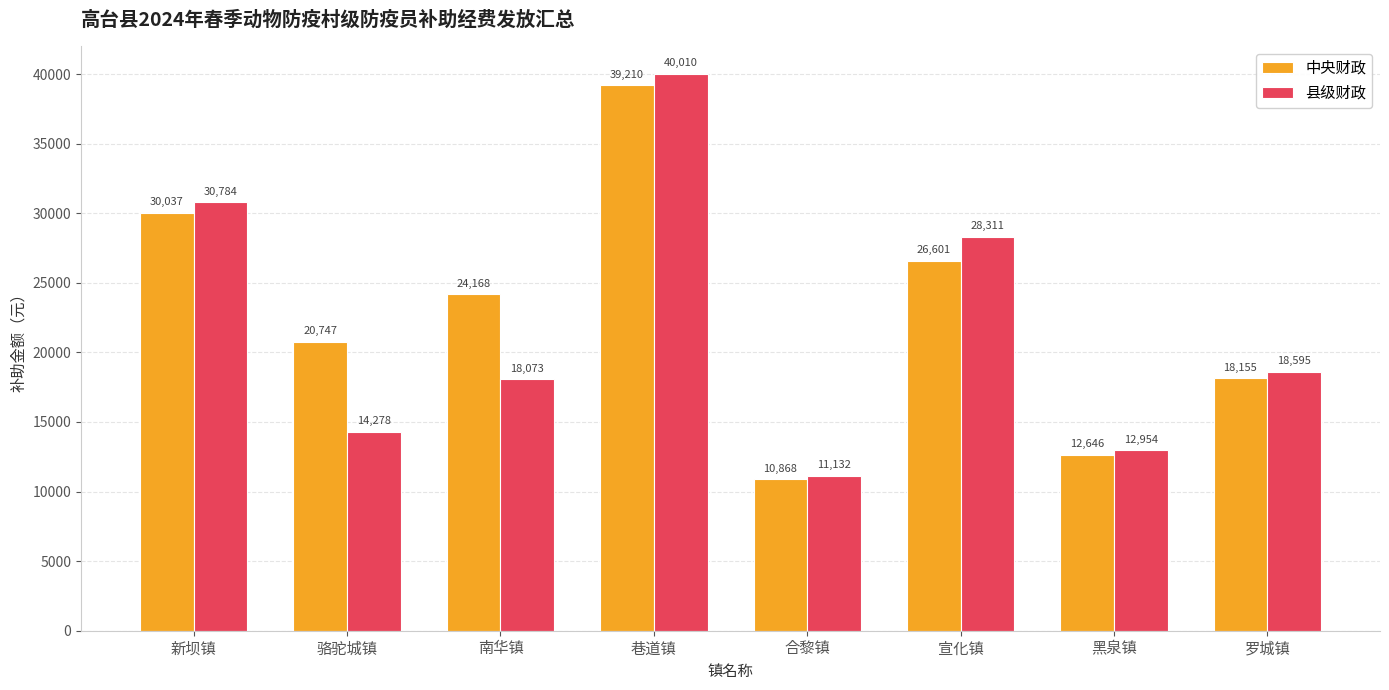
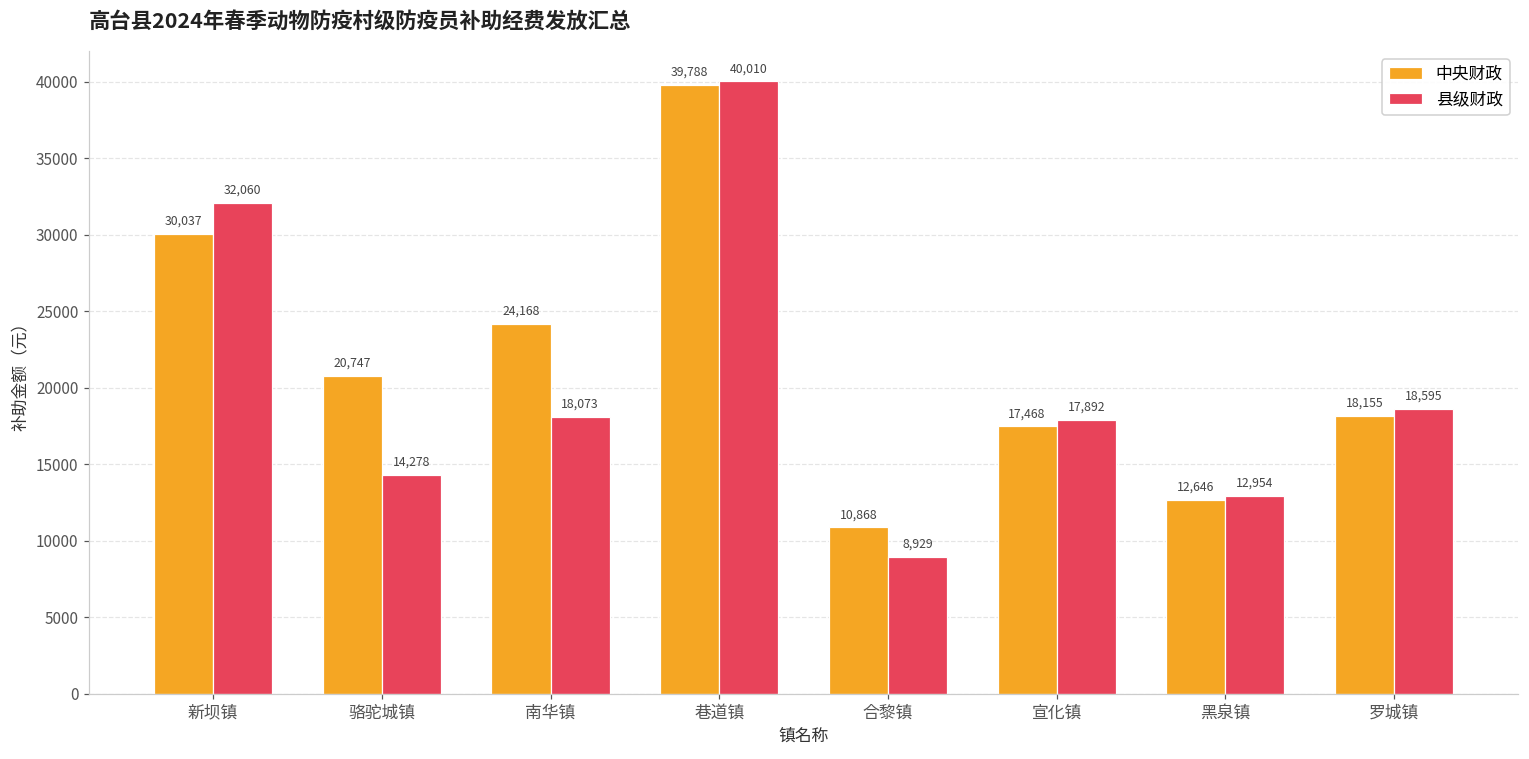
县级财政, 新坝镇: 30,784 -> 32,060
中央财政, 巷道镇: 39,210 -> 39,788
县级财政, 合黎镇: 11,132 -> 8,929
中央财政, 宣化镇: 26,601 -> 17,468
县级财政, 宣化镇: 28,311 -> 17,892
